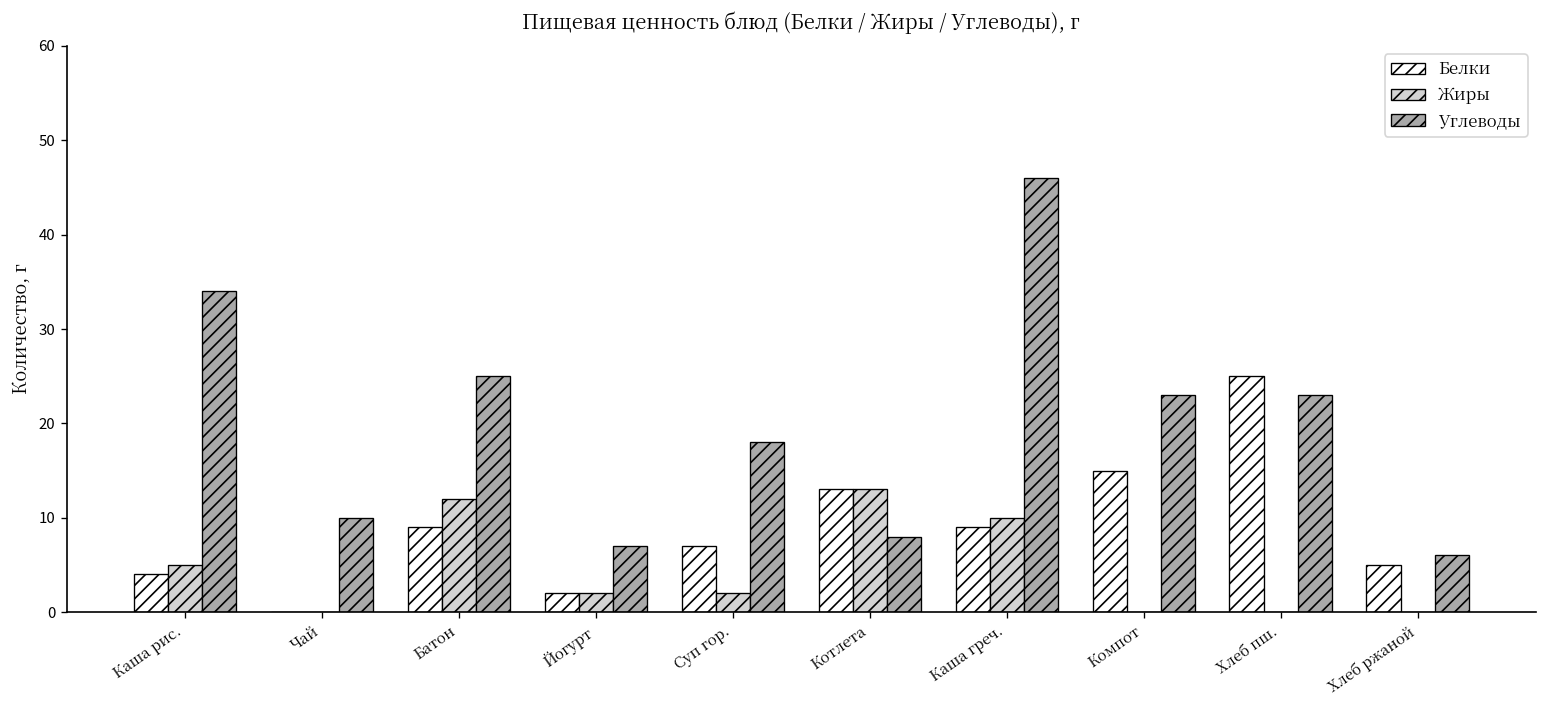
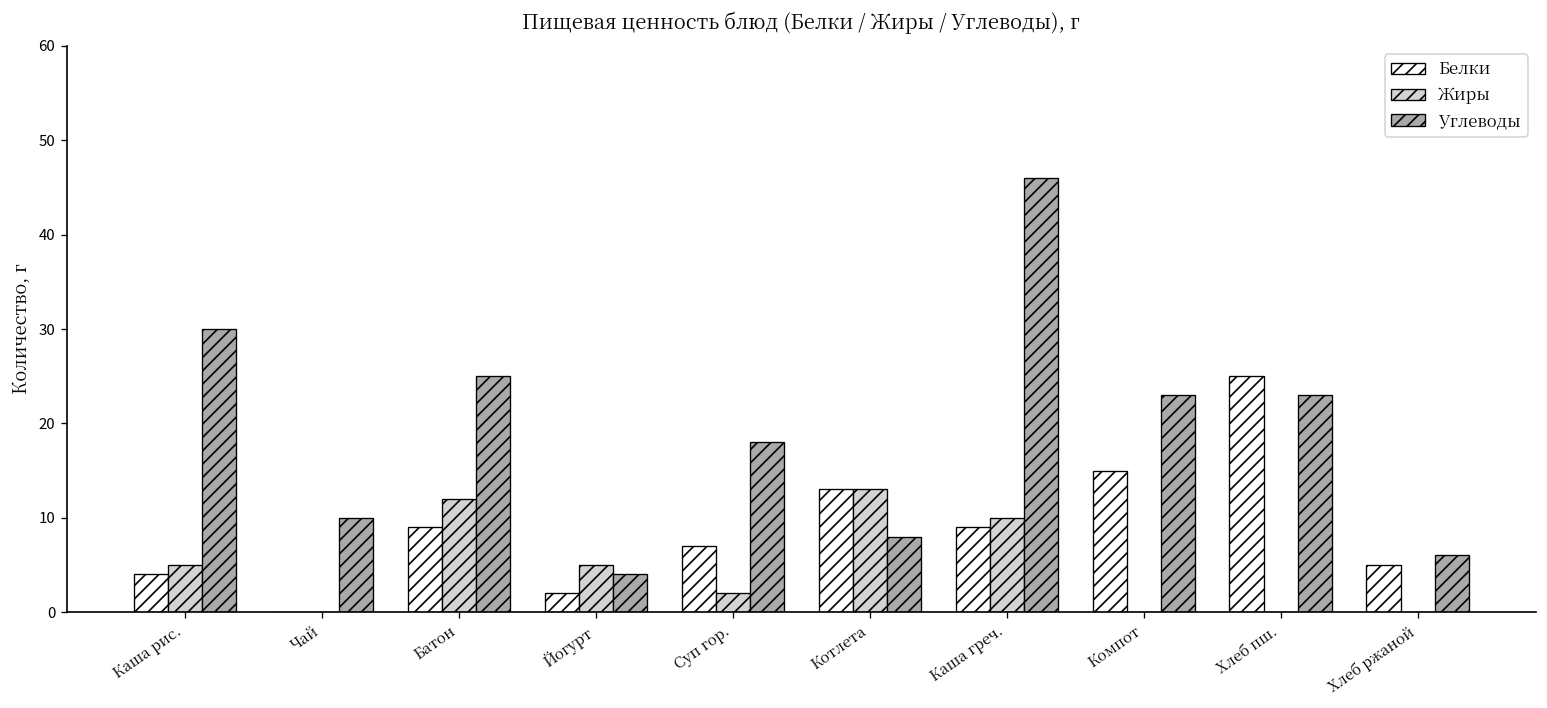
Углеводы, Каша рис.: 34 -> 30
Жиры, Йогурт: 2 -> 5
Углеводы, Йогурт: 7 -> 4
